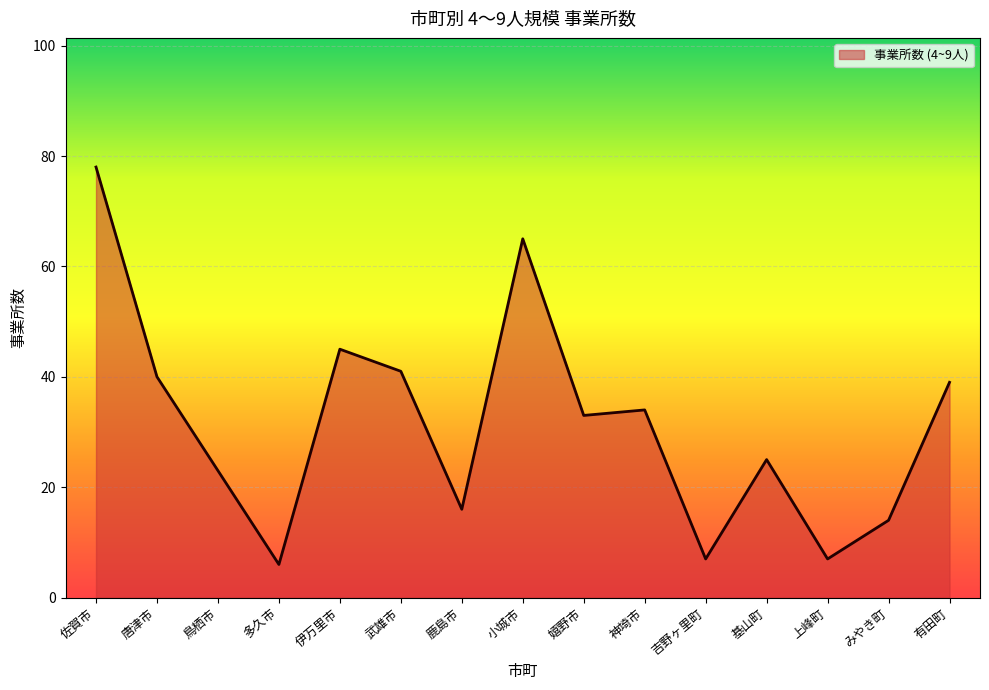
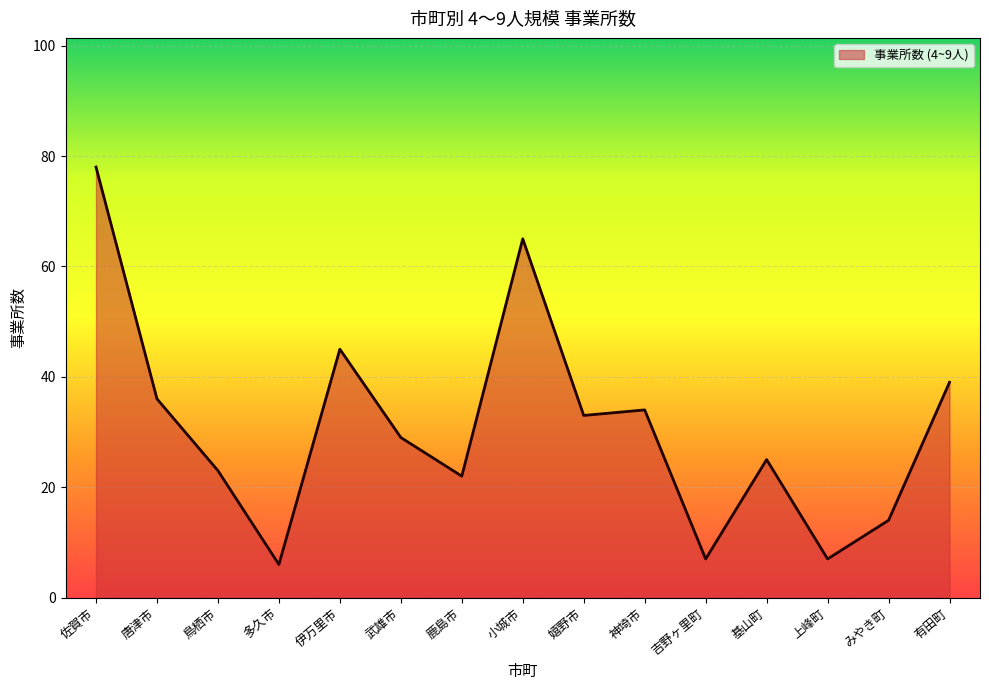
唐津市: 40 -> 36
武雄市: 41 -> 29
鹿島市: 16 -> 22
